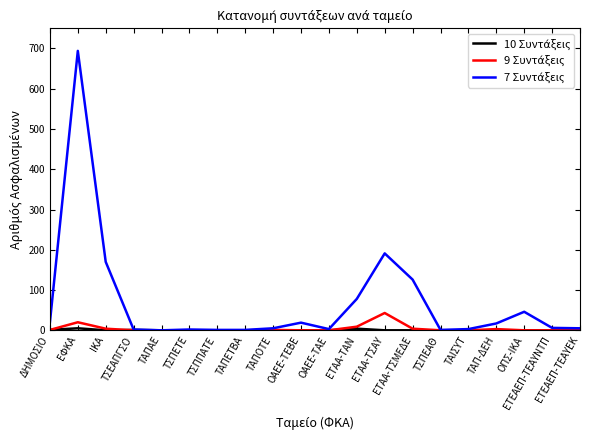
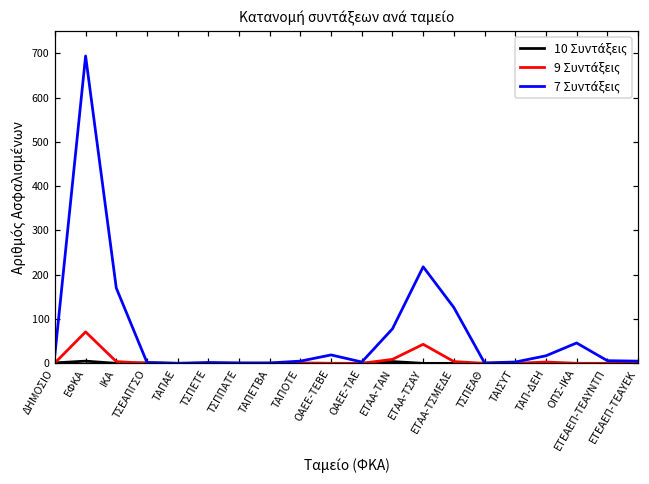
9 Συντάξεις, ΕΦΚΑ: 20 -> 70
7 Συντάξεις, ΕΤΑΑ-ΤΣΑΥ: 190 -> 220
